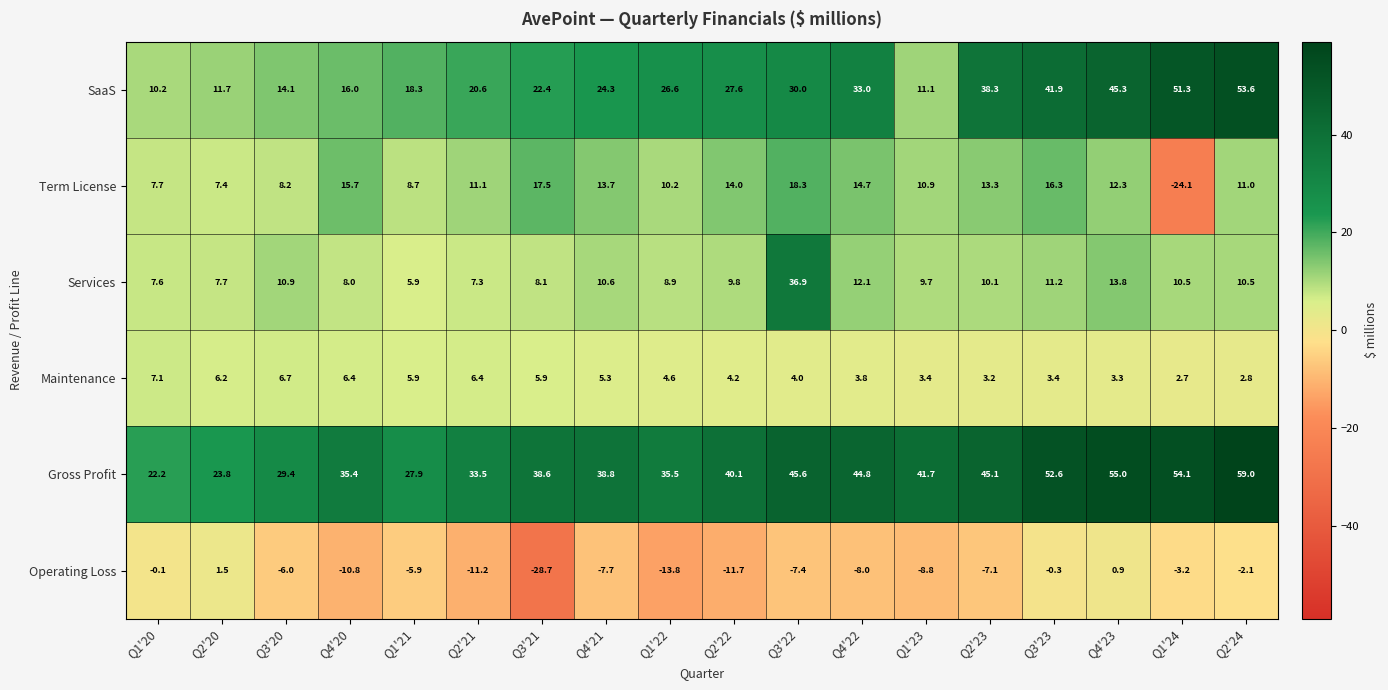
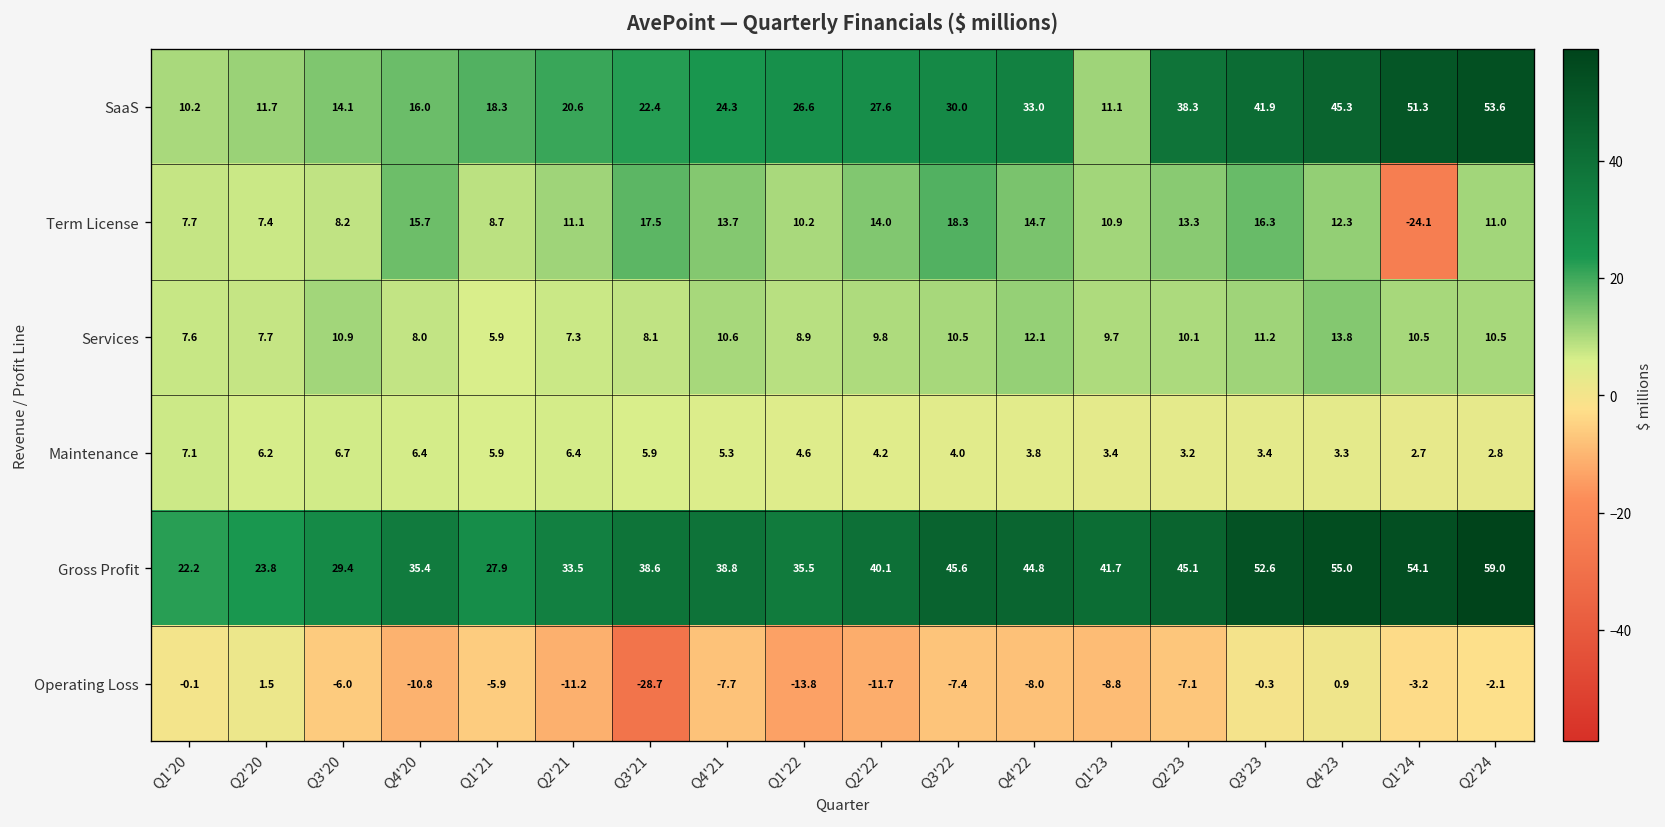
Services, Q3'22: 36.9 -> 10.5
